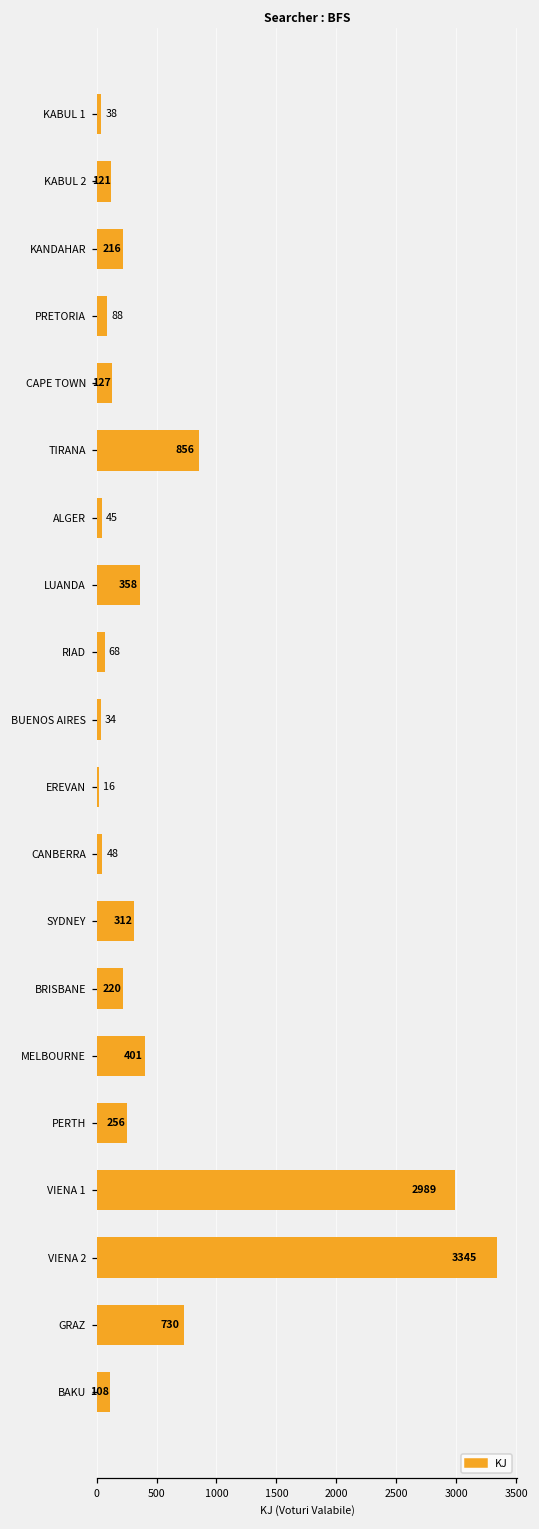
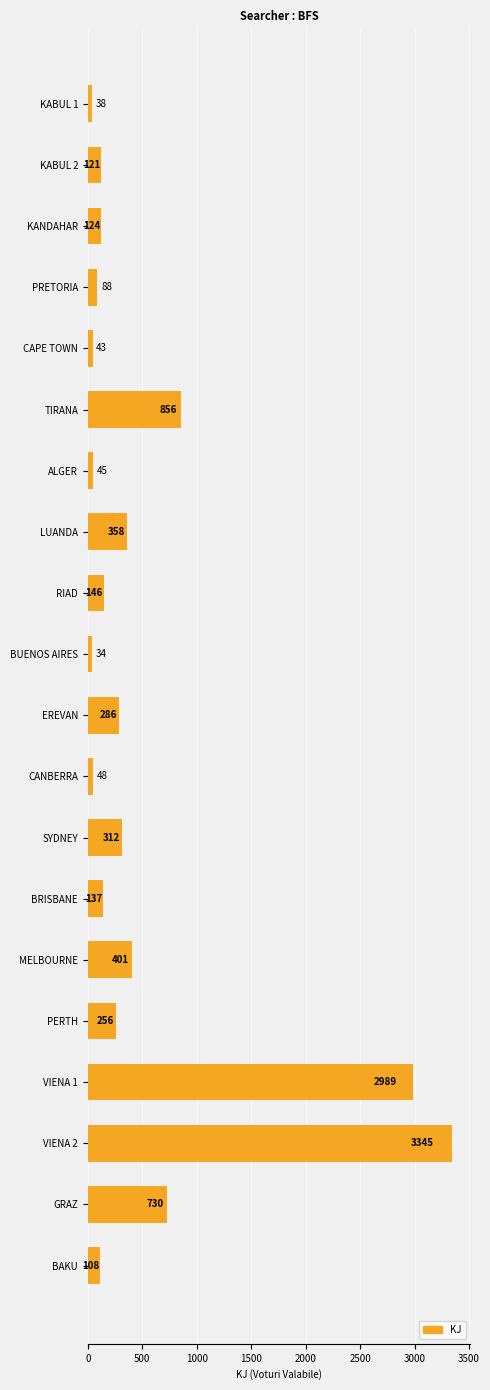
KANDAHAR: 216 -> 124
CAPE TOWN: 127 -> 43
RIAD: 68 -> 146
EREVAN: 16 -> 286
BRISBANE: 220 -> 137
